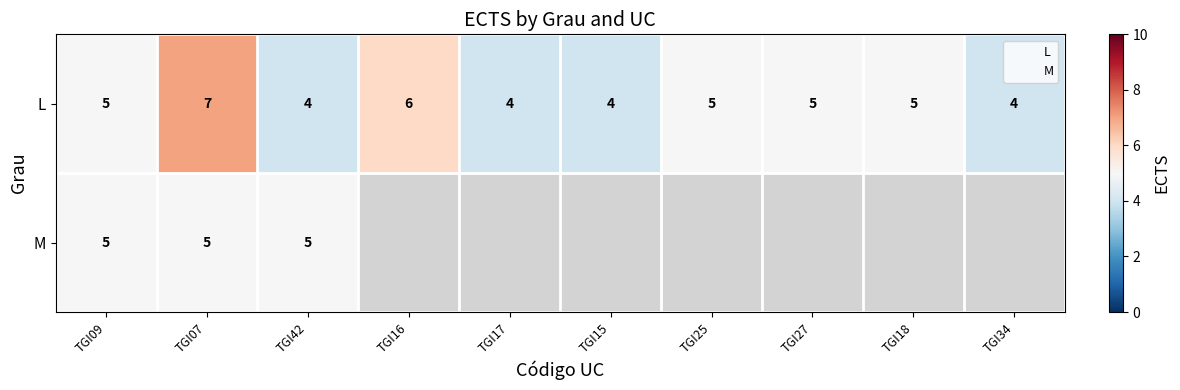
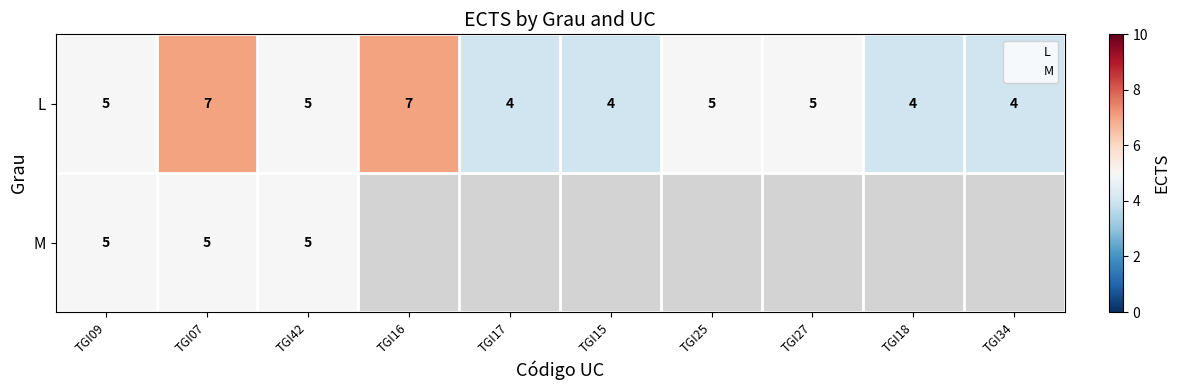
L, TGI42: 4 -> 5
L, TGI16: 6 -> 7
L, TGI18: 5 -> 4
